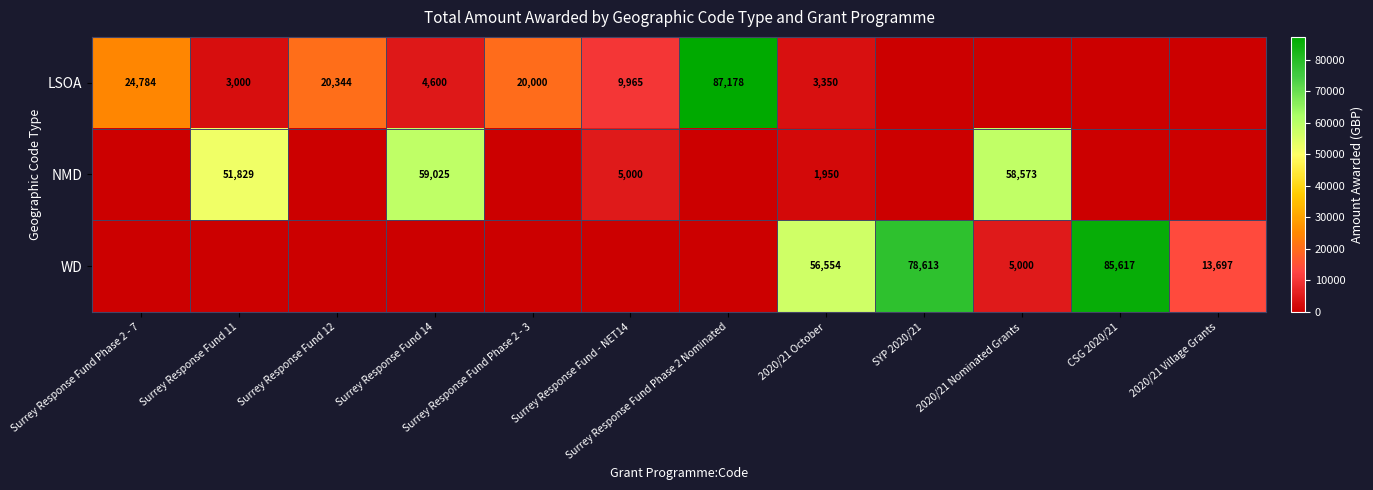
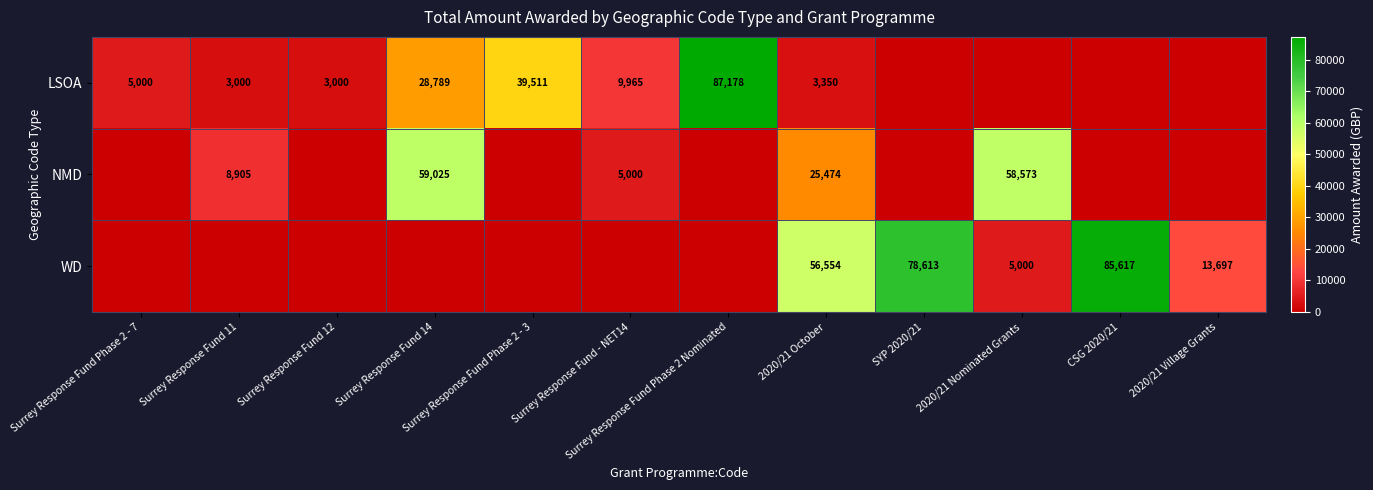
LSOA, Surrey Response Fund Phase 2 - 7: 24,784 -> 5,000
LSOA, Surrey Response Fund 12: 20,344 -> 3,000
LSOA, Surrey Response Fund 14: 4,600 -> 28,789
LSOA, Surrey Response Fund Phase 2 - 3: 20,000 -> 39,511
NMD, Surrey Response Fund 11: 51,829 -> 8,905
NMD, 2020/21 October: 1,950 -> 25,474
